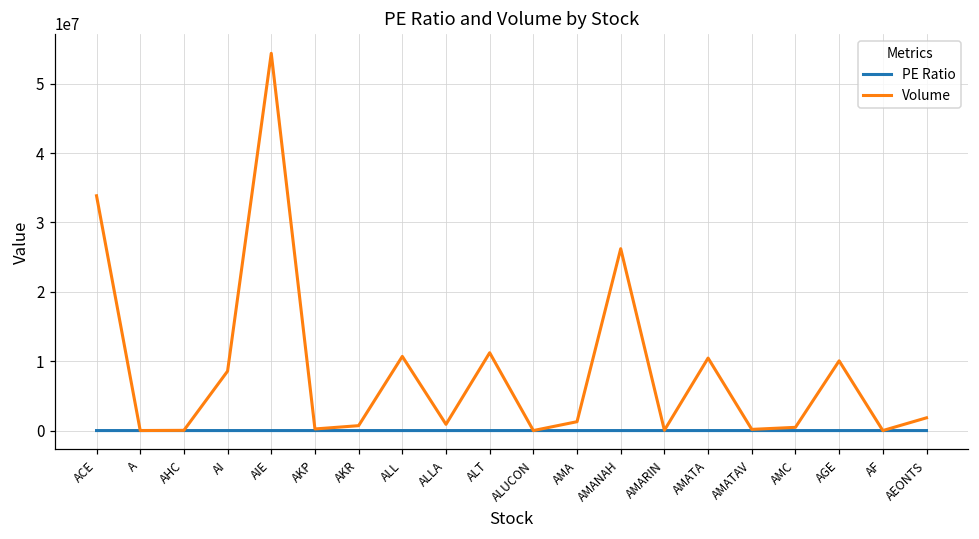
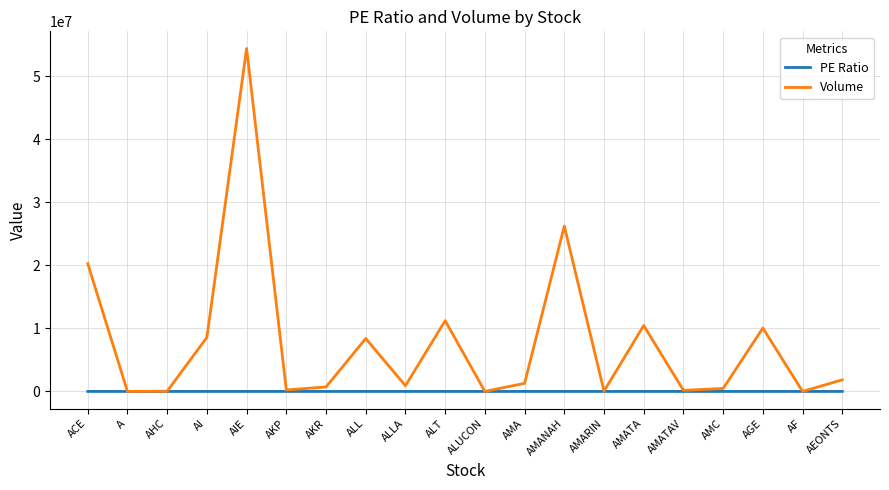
Volume, ACE: 34000000 -> 20000000
Volume, ALL: 11000000 -> 8000000
